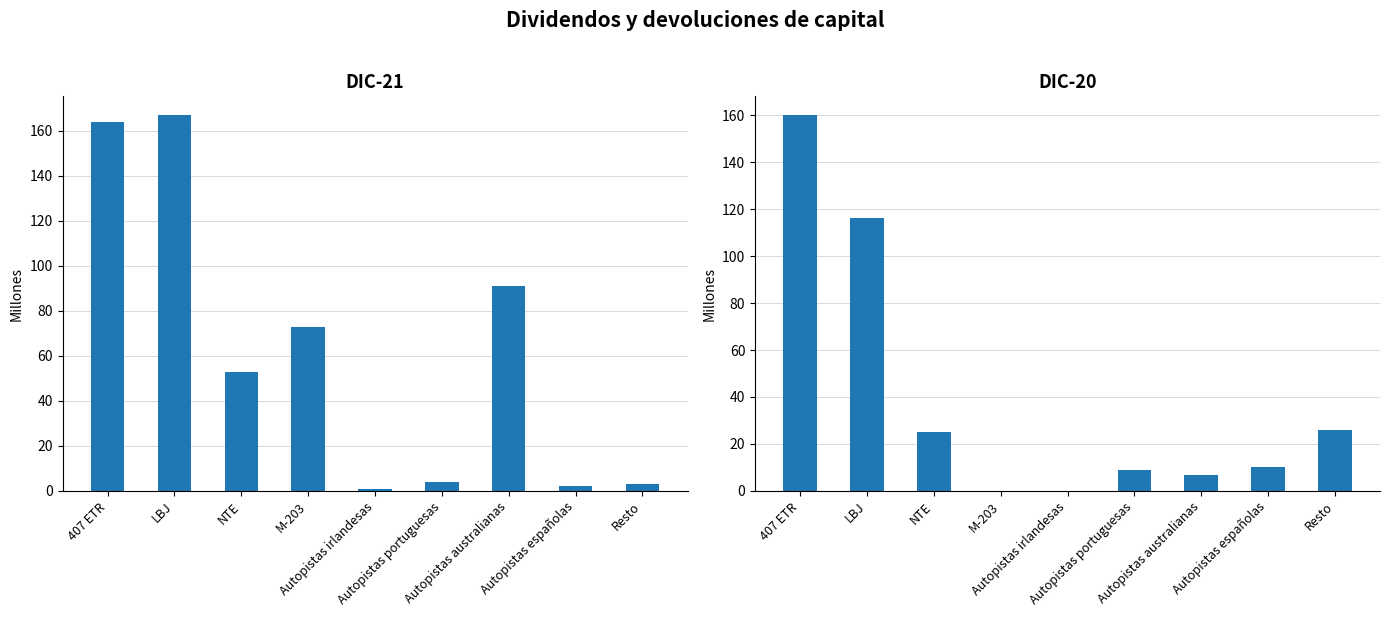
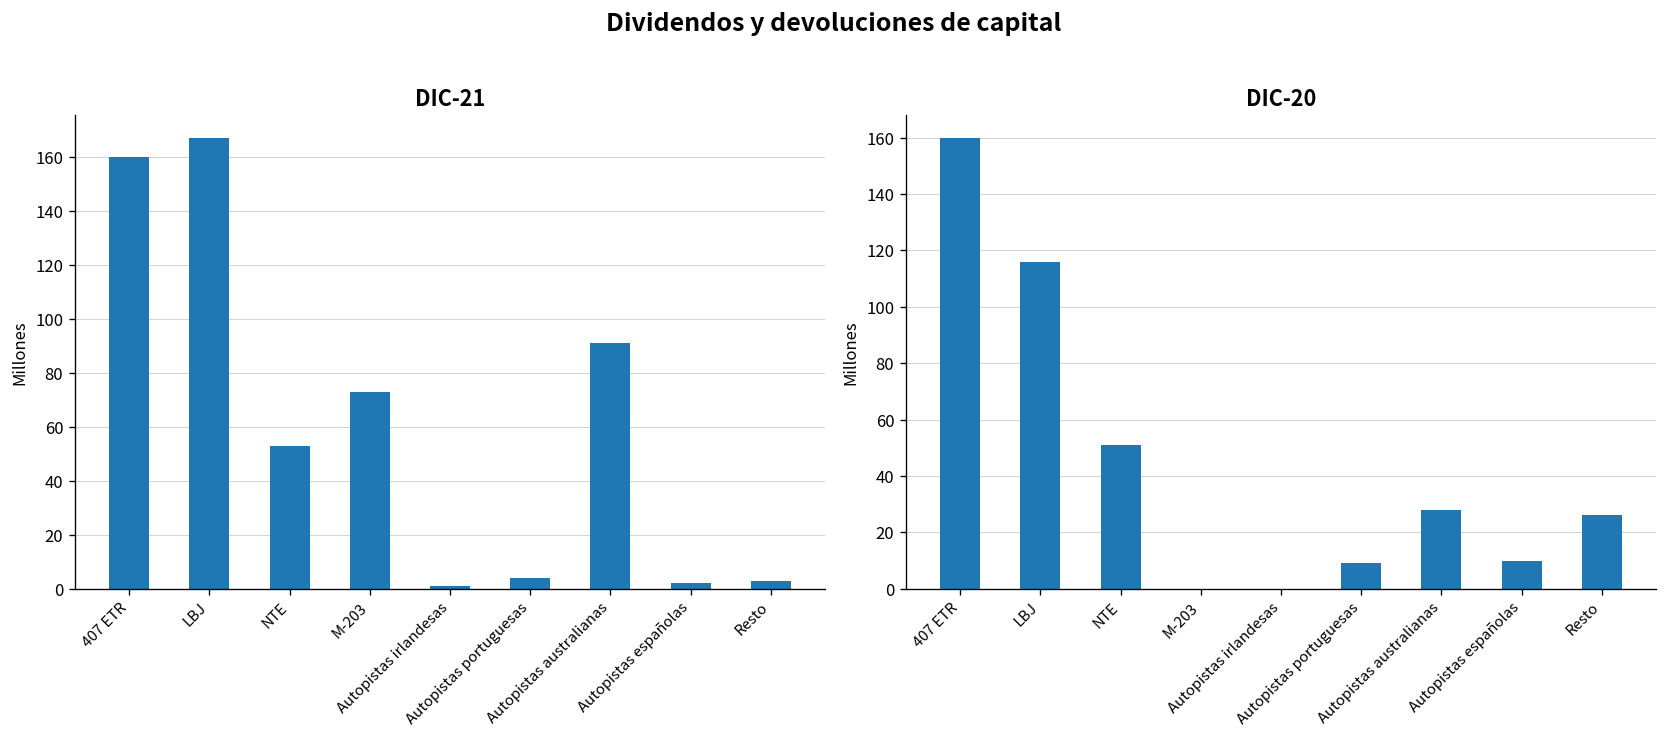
DIC-21, 407 ETR: 164 -> 160
DIC-20, NTE: 25 -> 51
DIC-20, Autopistas australianas: 7 -> 28
